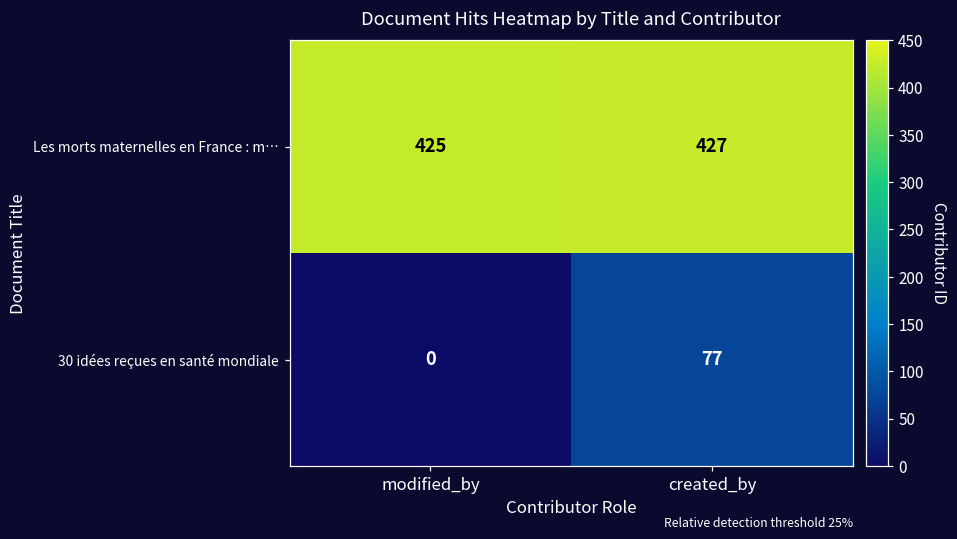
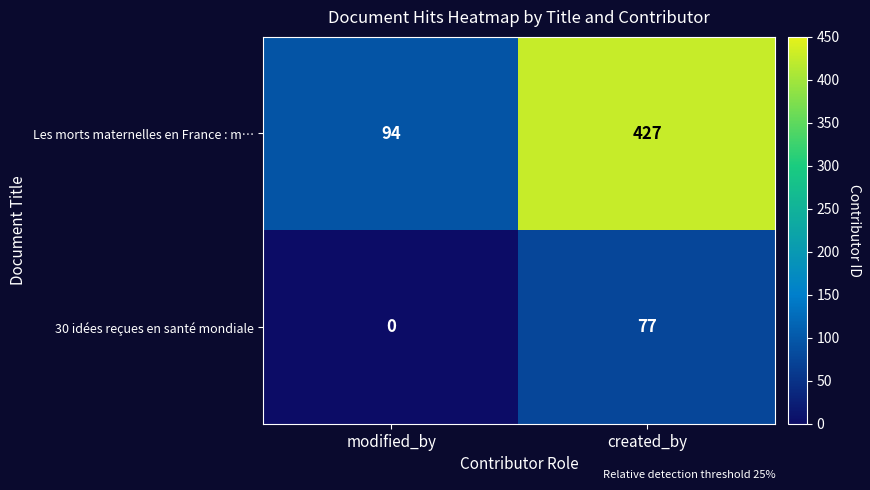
Les morts maternelles en France : m…, modified_by: 425 -> 94
